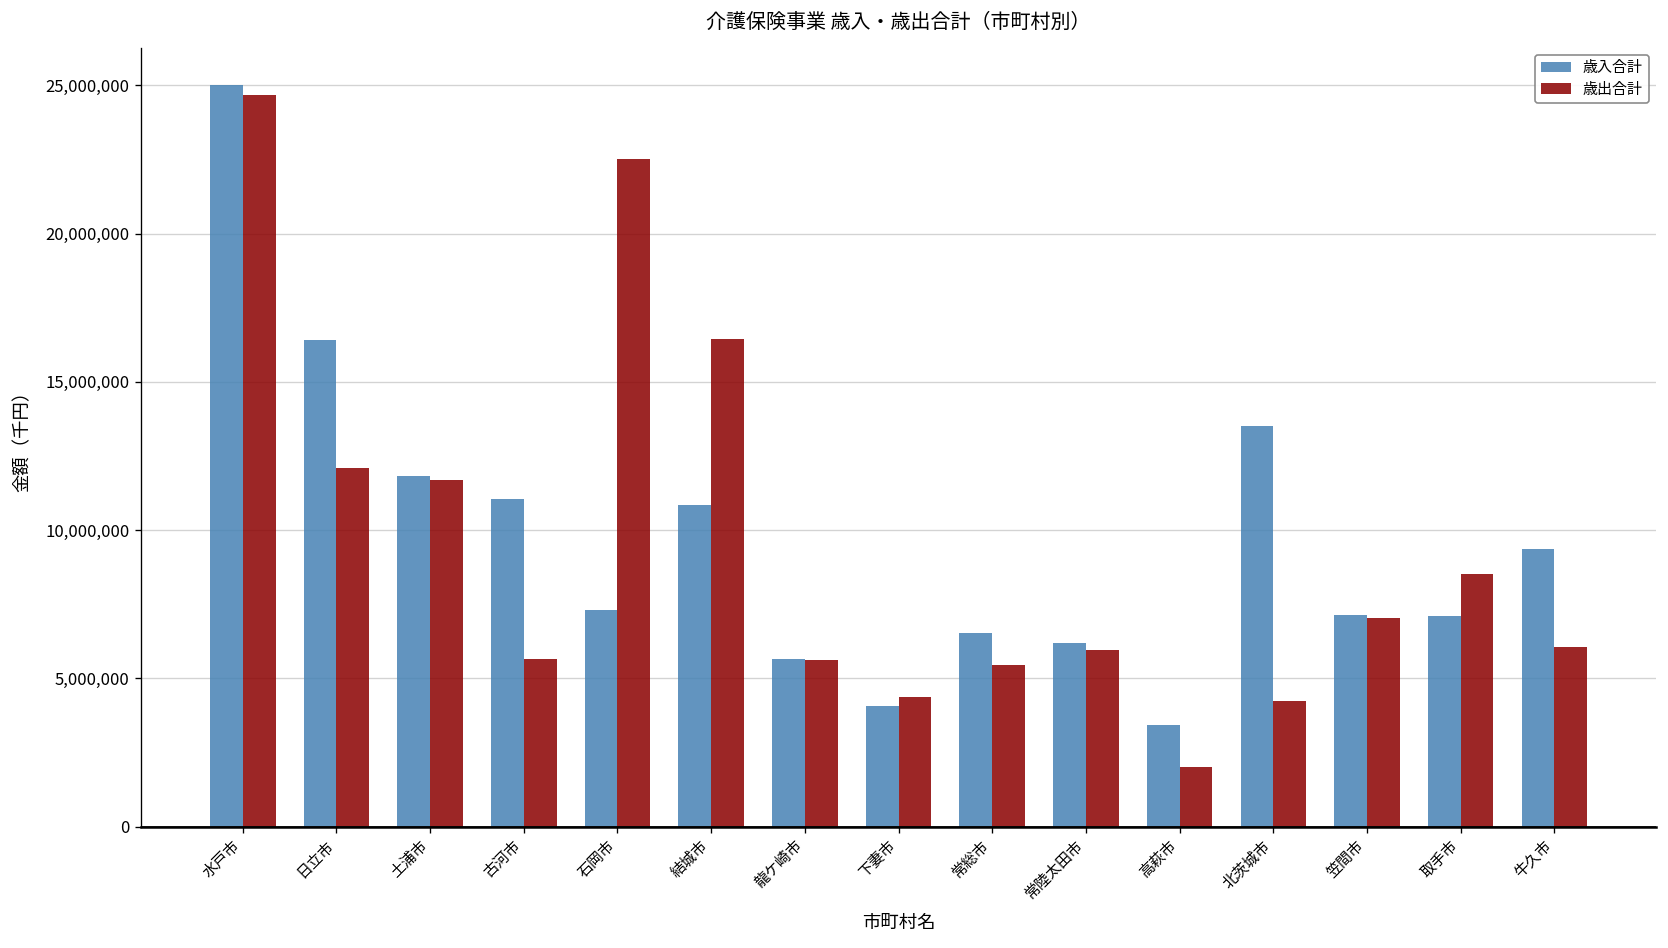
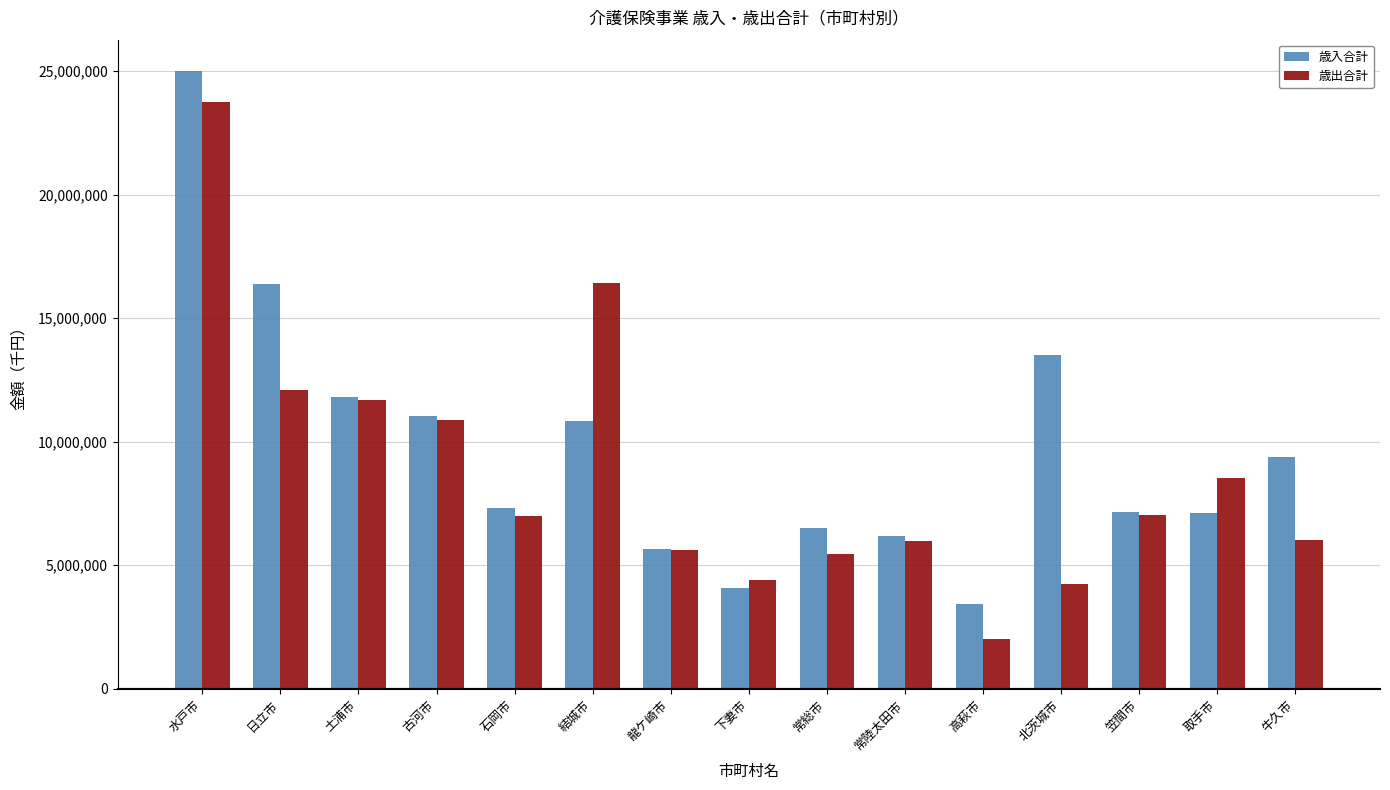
歳出合計, 水戸市: 24,700,000 -> 23,800,000
歳出合計, 古河市: 5,700,000 -> 10,900,000
歳出合計, 石岡市: 22,500,000 -> 7,000,000
